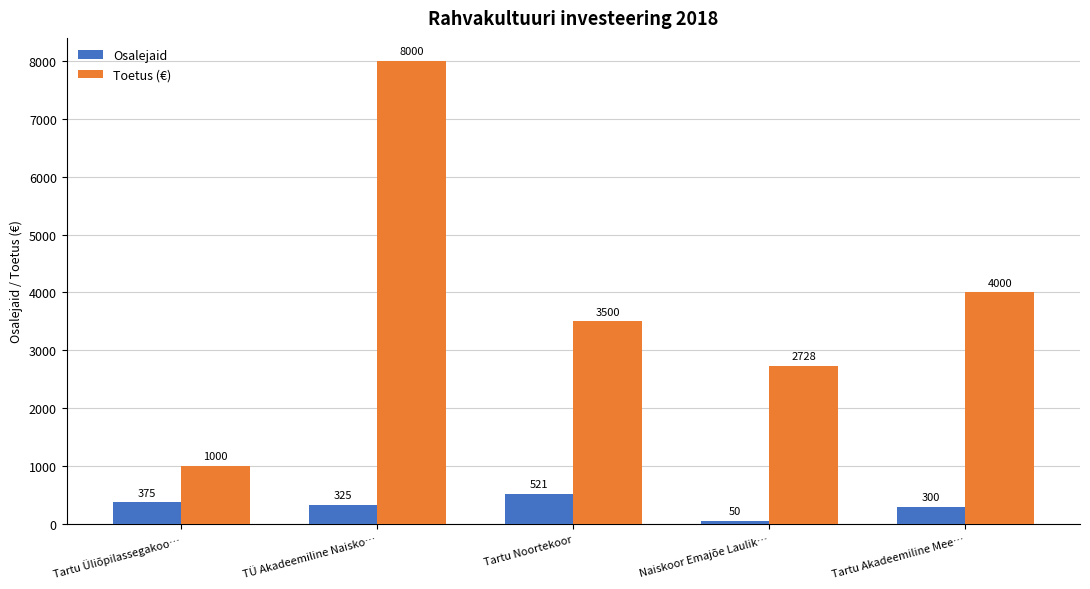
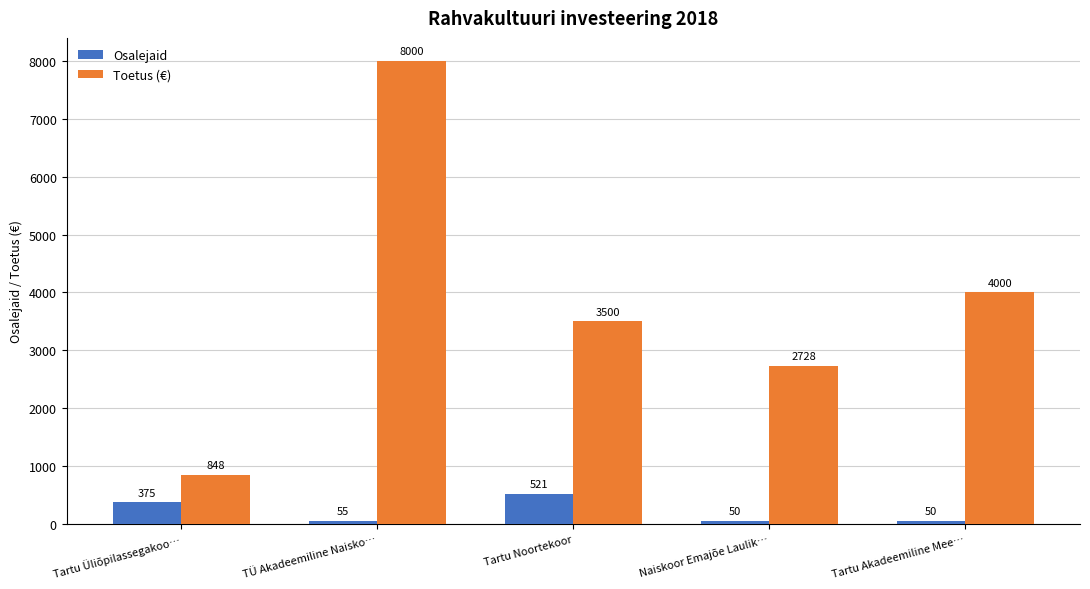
Toetus (€), Tartu Üliõpilassegakoo…: 1000 -> 848
Osalejaid, TÜ Akadeemiline Naisko…: 325 -> 55
Osalejaid, Tartu Akadeemiline Mee…: 300 -> 50
